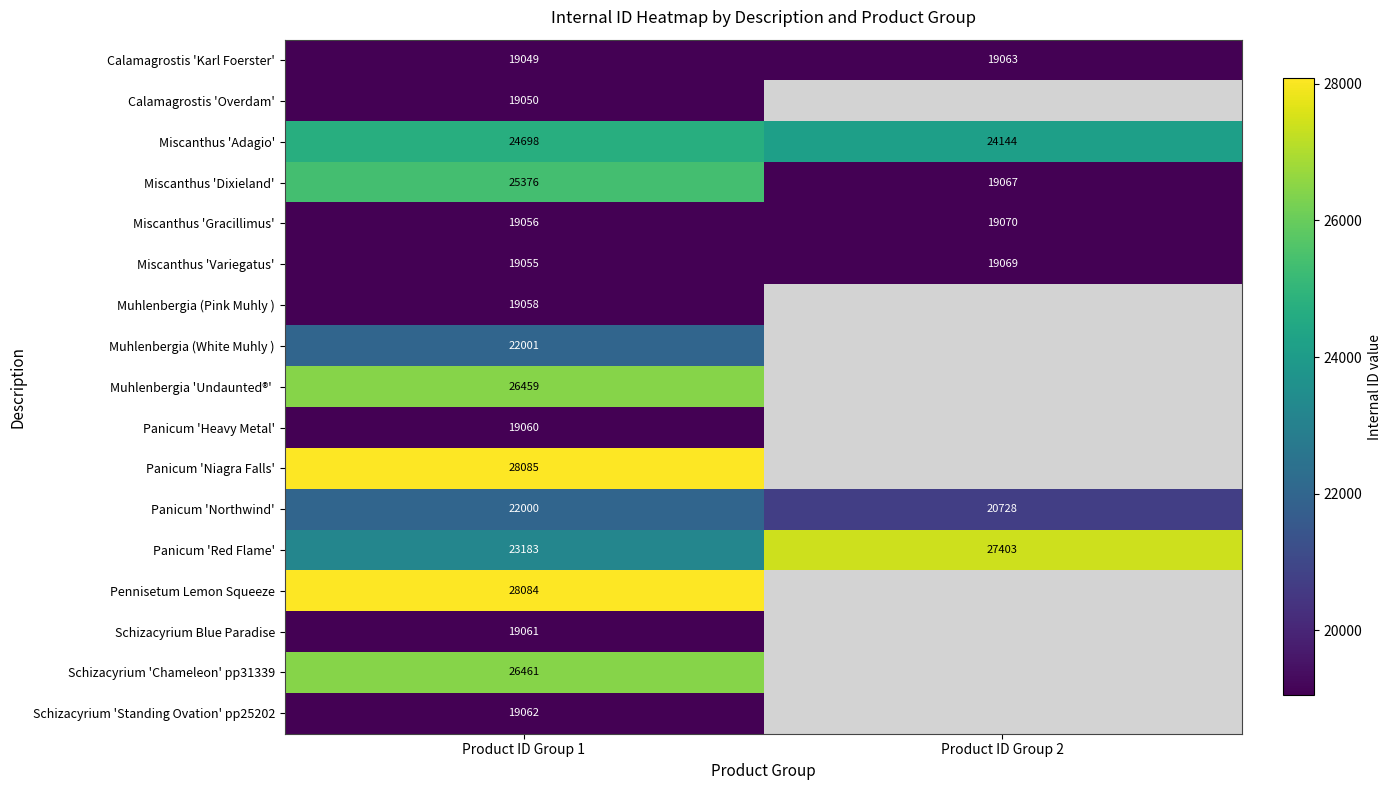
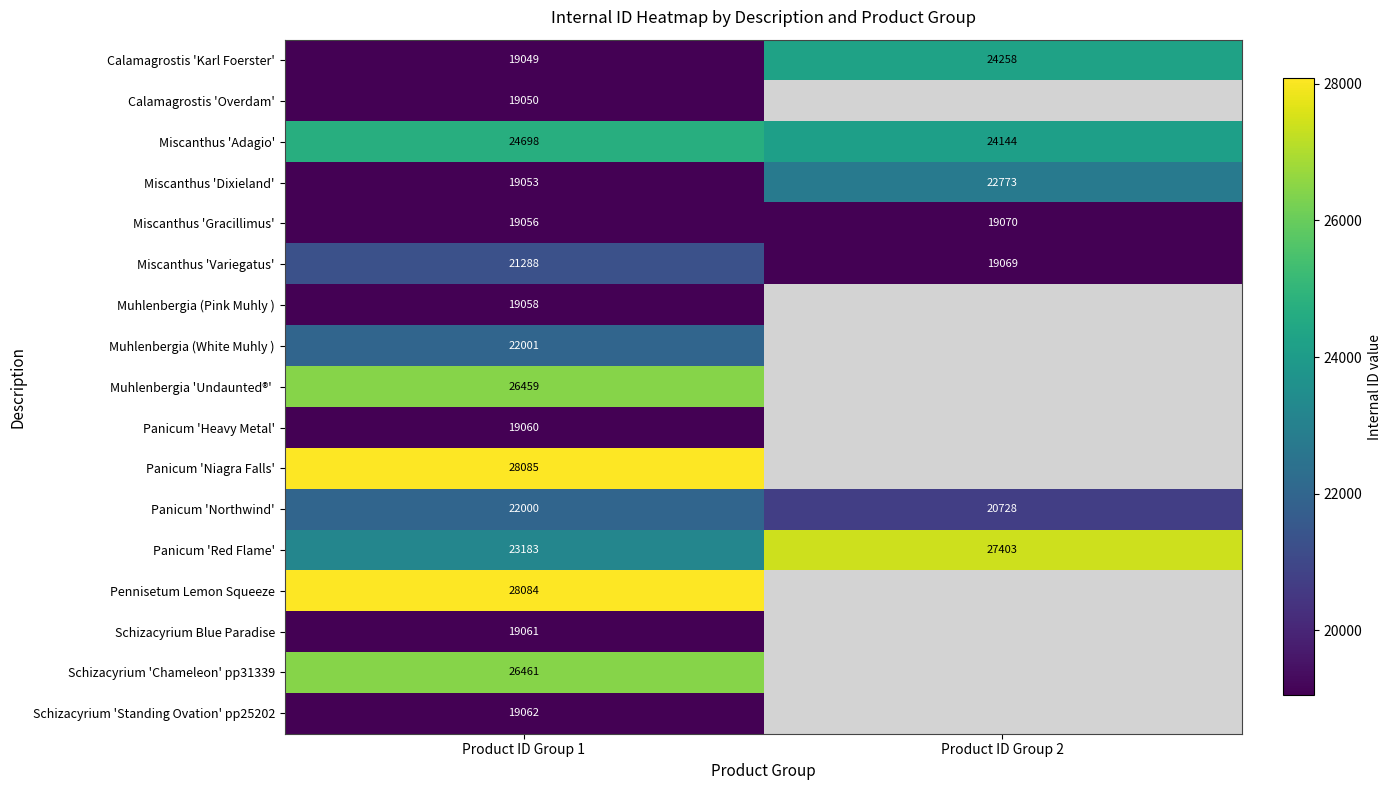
Calamagrostis 'Karl Foerster', Product ID Group 2: 19063 -> 24258
Miscanthus 'Dixieland', Product ID Group 1: 25376 -> 19053
Miscanthus 'Dixieland', Product ID Group 2: 19067 -> 22773
Miscanthus 'Variegatus', Product ID Group 1: 19055 -> 21288
